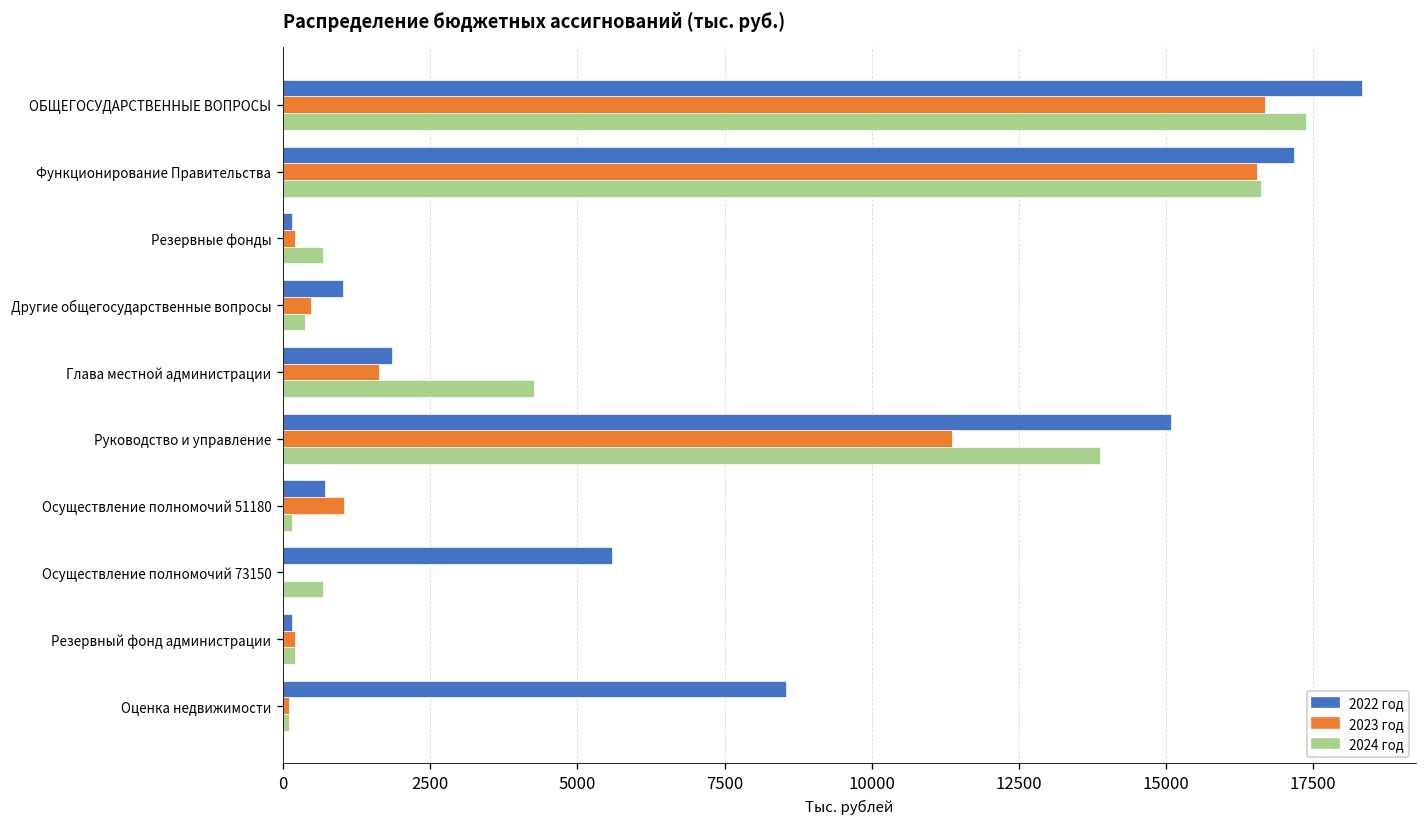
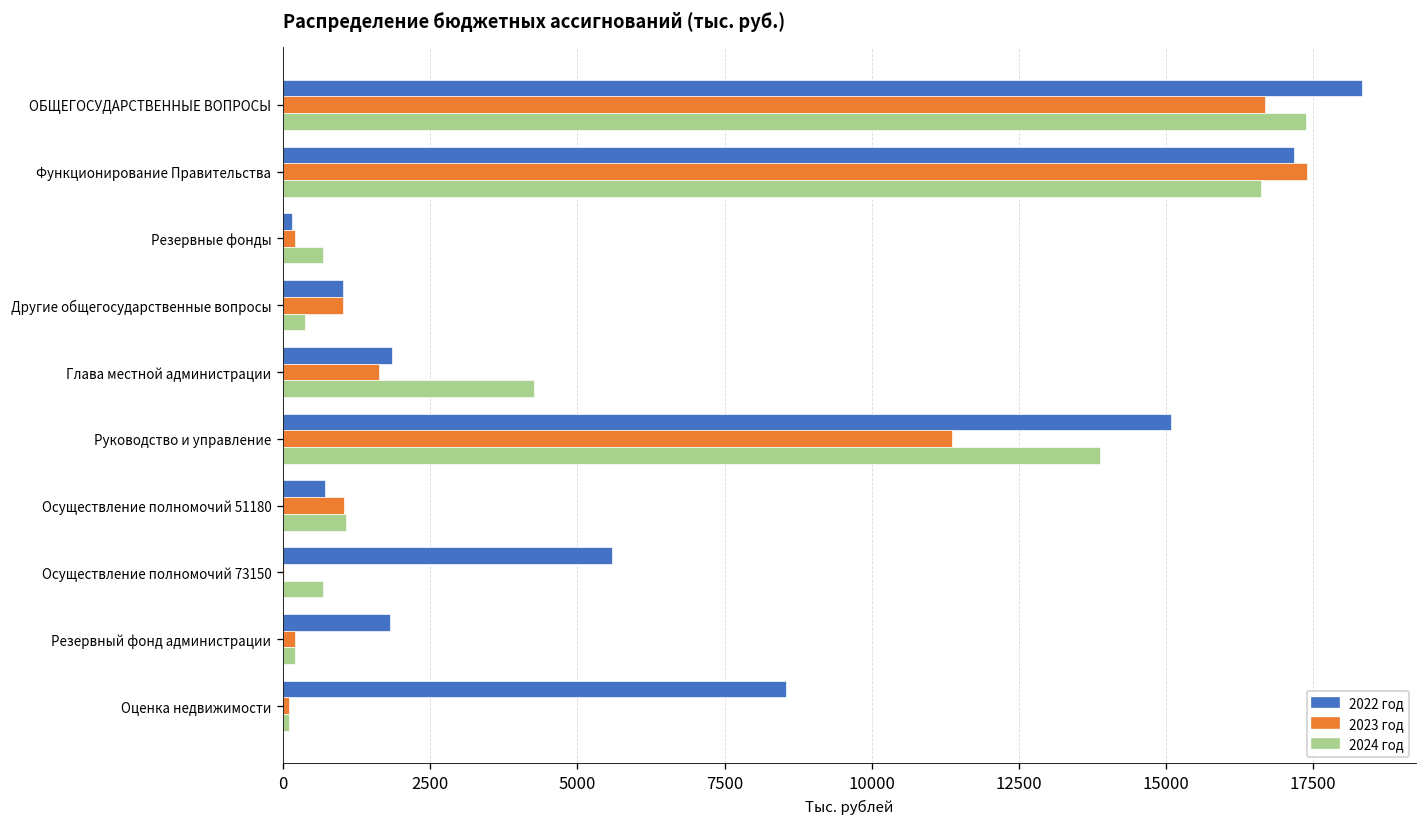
2023 год, Функционирование Правительства: 16600 -> 17400
2023 год, Другие общегосударственные вопросы: 500 -> 1000
2024 год, Осуществление полномочий 51180: 200 -> 1100
2022 год, Резервный фонд администрации: 100 -> 1800
